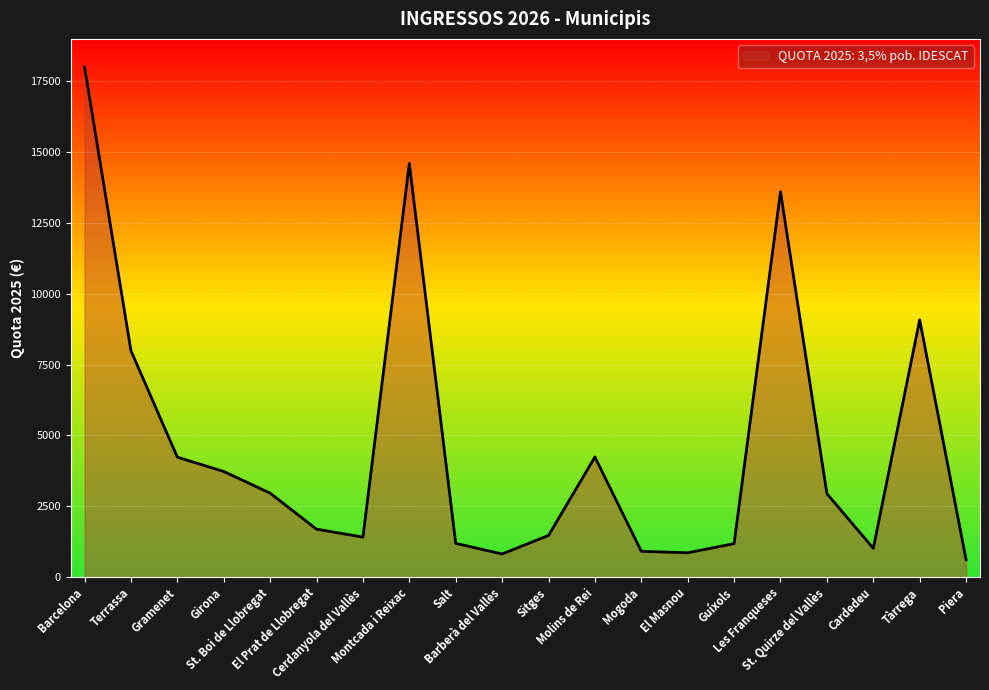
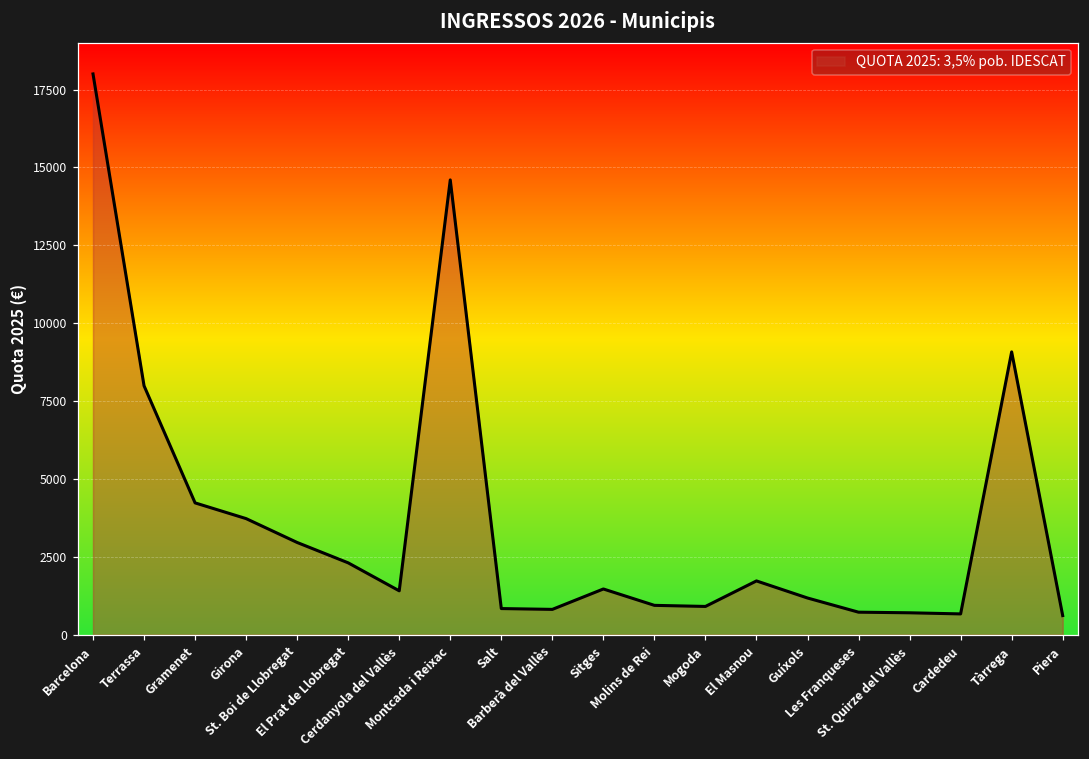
El Prat de Llobregat: 1700 -> 2300
Salt: 1200 -> 800
Molins de Rei: 4200 -> 900
El Masnou: 900 -> 1700
Les Franqueses: 13600 -> 700
St. Quirze del Vallès: 2900 -> 700
Cardedeu: 1000 -> 700
